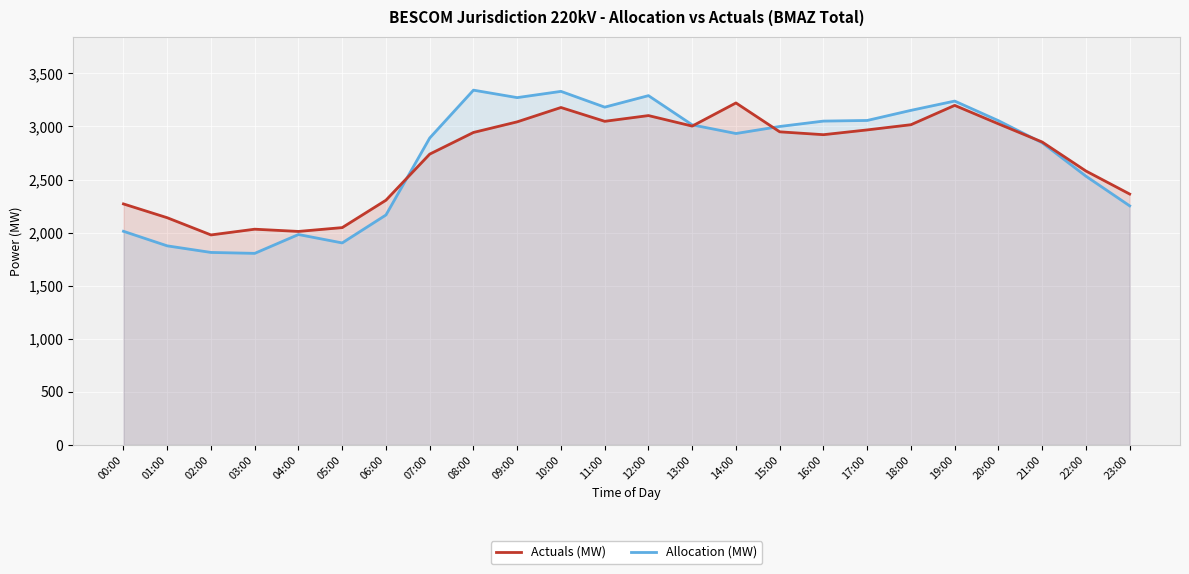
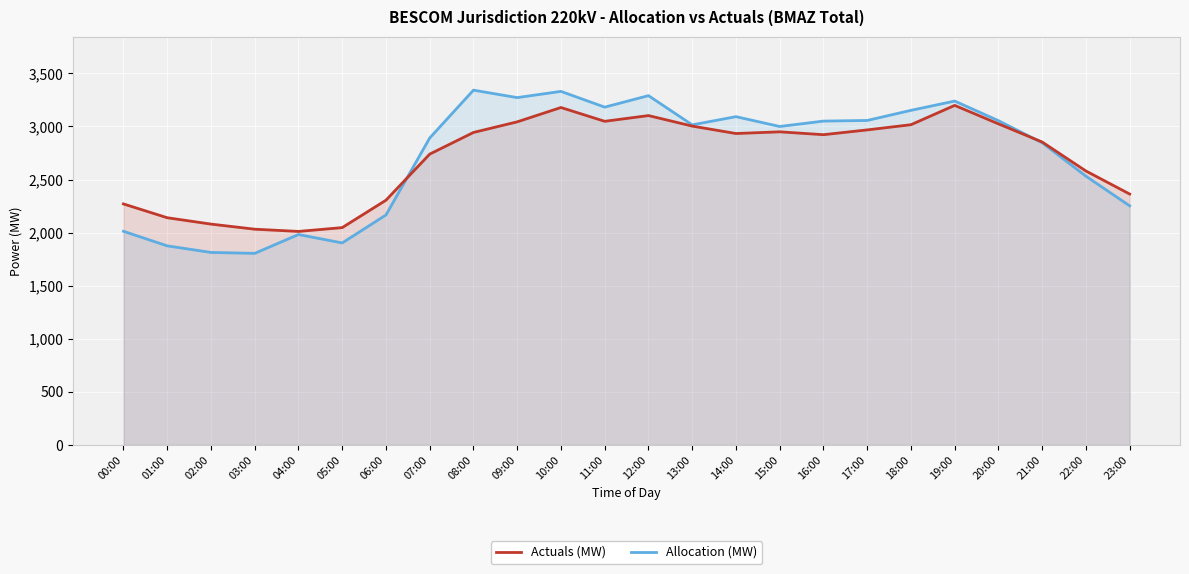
Actuals (MW), 02:00: 1,980 -> 2,080
Actuals (MW), 14:00: 3,220 -> 2,930
Allocation (MW), 14:00: 2,930 -> 3,090
